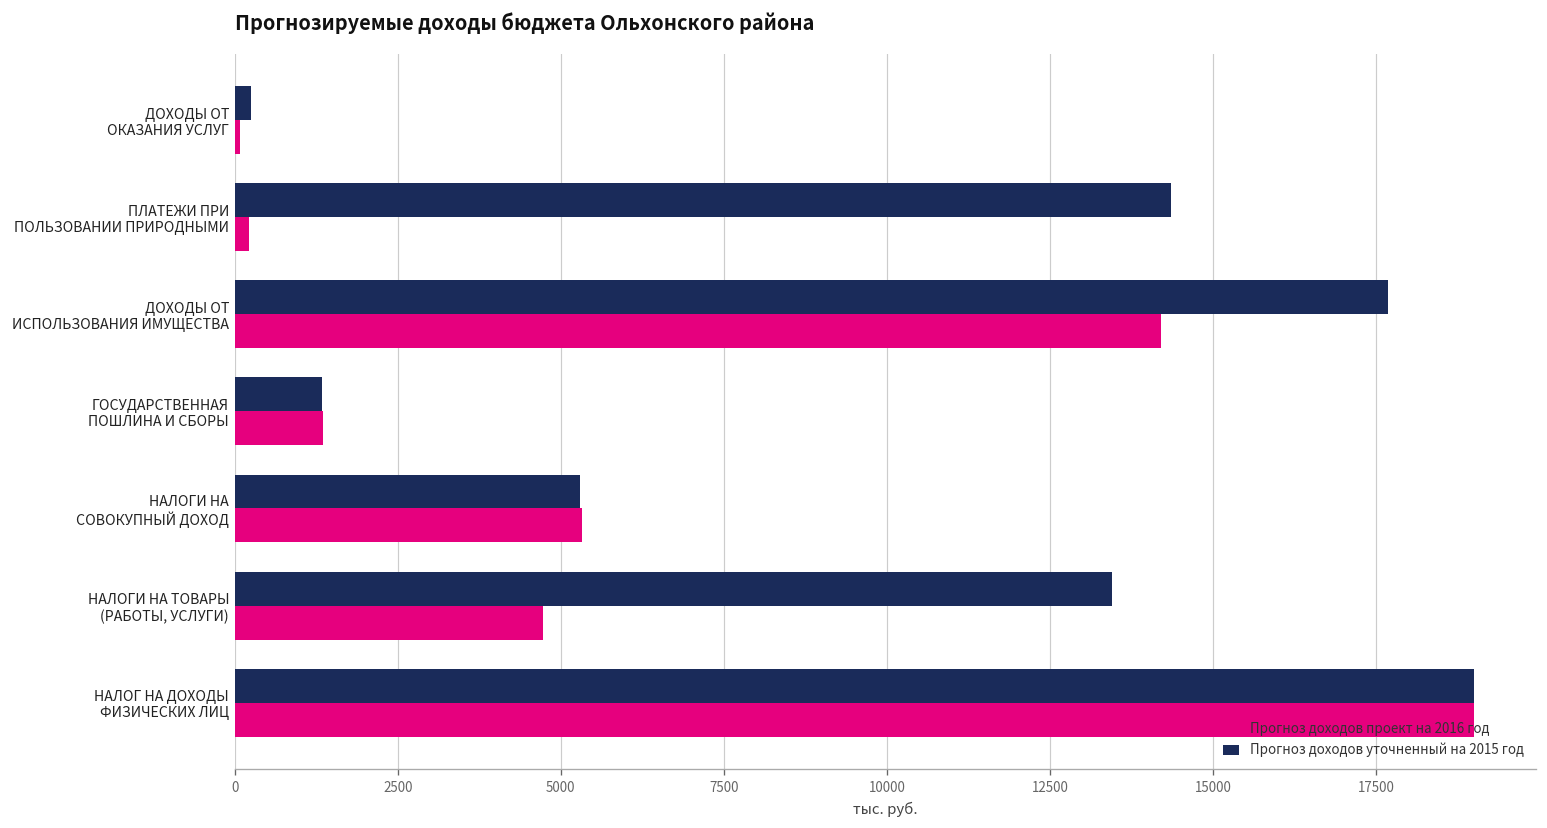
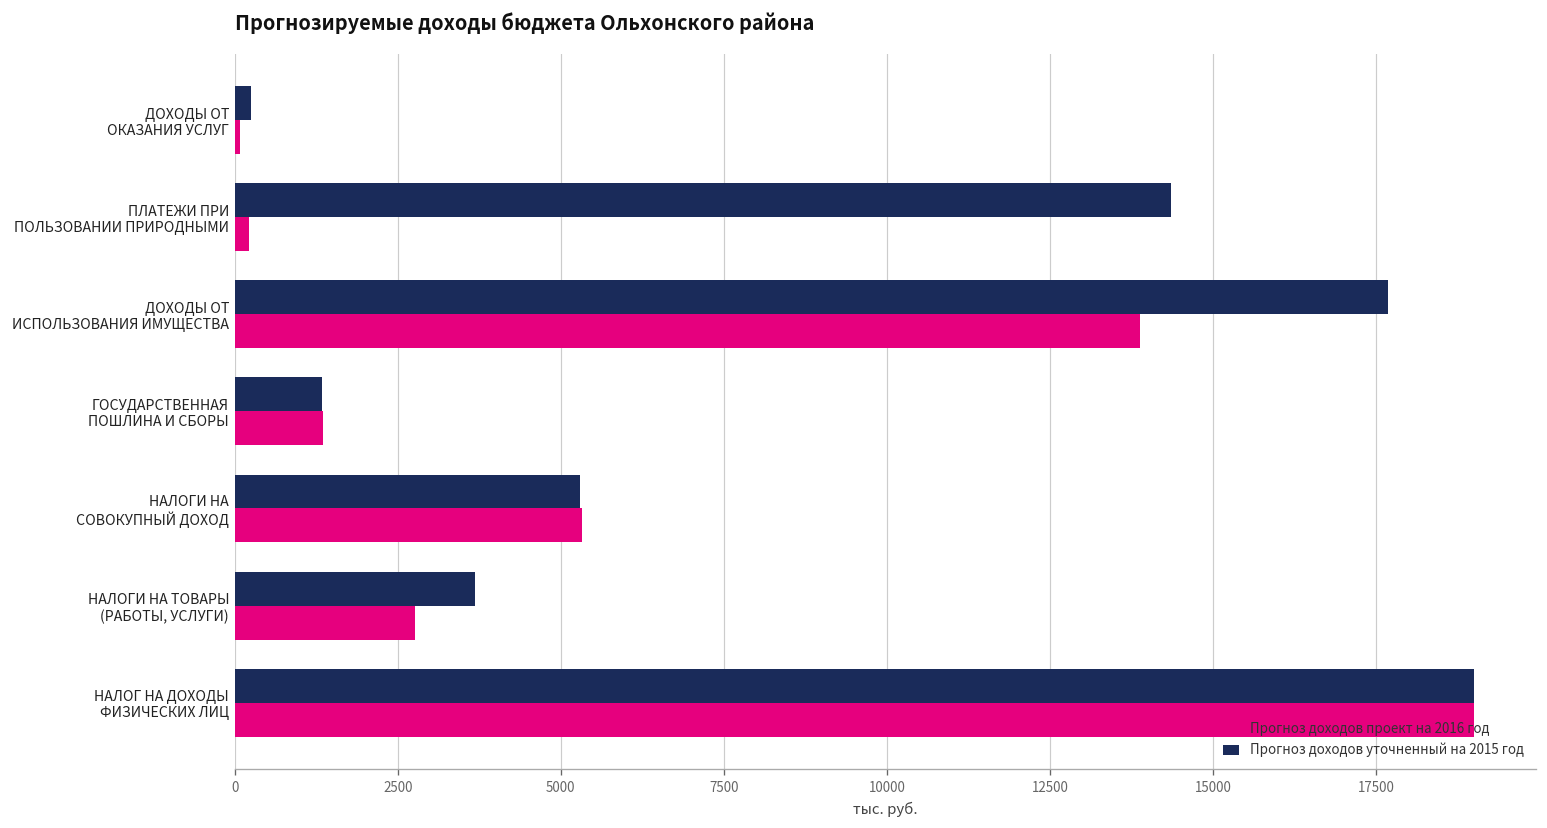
Прогноз доходов проект на 2016 год, ДОХОДЫ ОТ ИСПОЛЬЗОВАНИЯ ИМУЩЕСТВА: 14200 -> 13900
Прогноз доходов уточненный на 2015 год, НАЛОГИ НА ТОВАРЫ (РАБОТЫ, УСЛУГИ): 13500 -> 3700
Прогноз доходов проект на 2016 год, НАЛОГИ НА ТОВАРЫ (РАБОТЫ, УСЛУГИ): 4700 -> 2800
